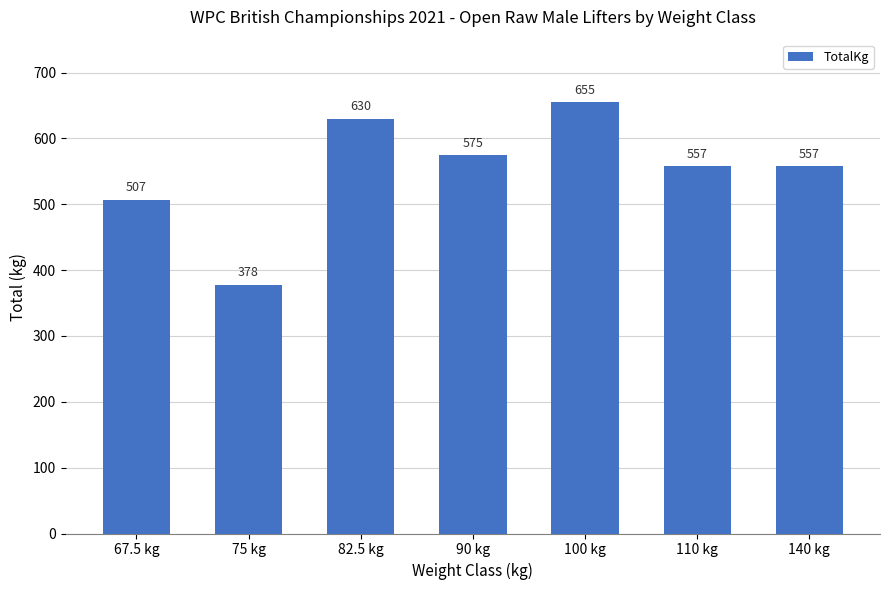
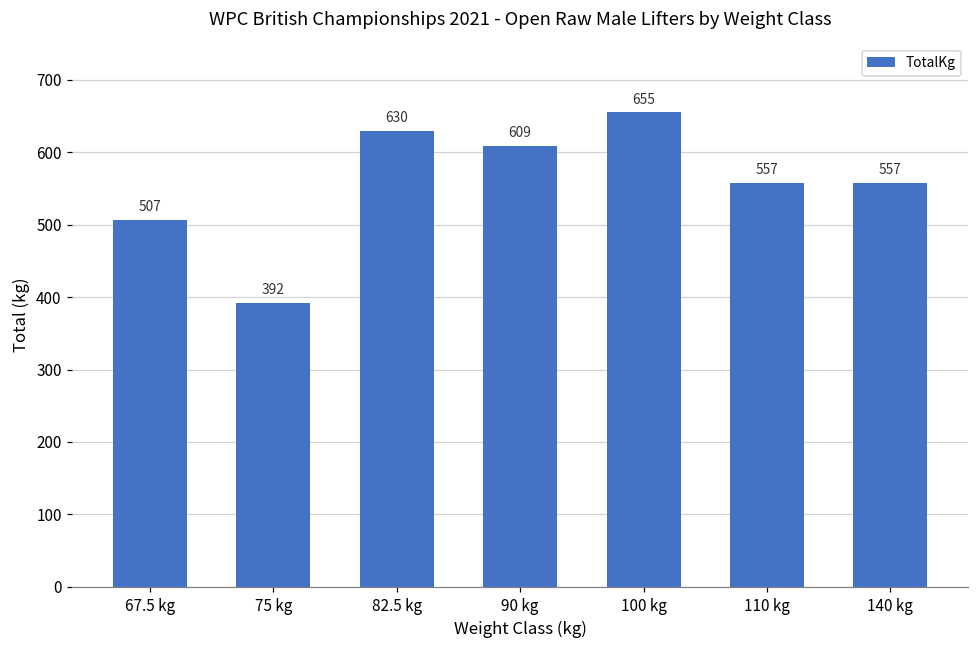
75 kg: 378 -> 392
90 kg: 575 -> 609
